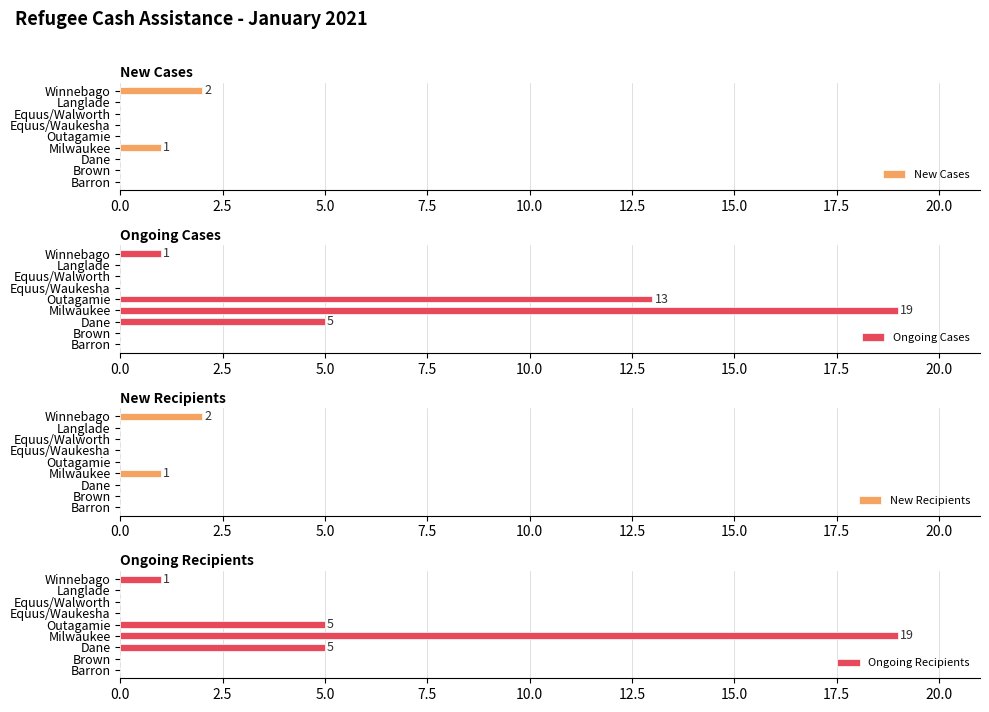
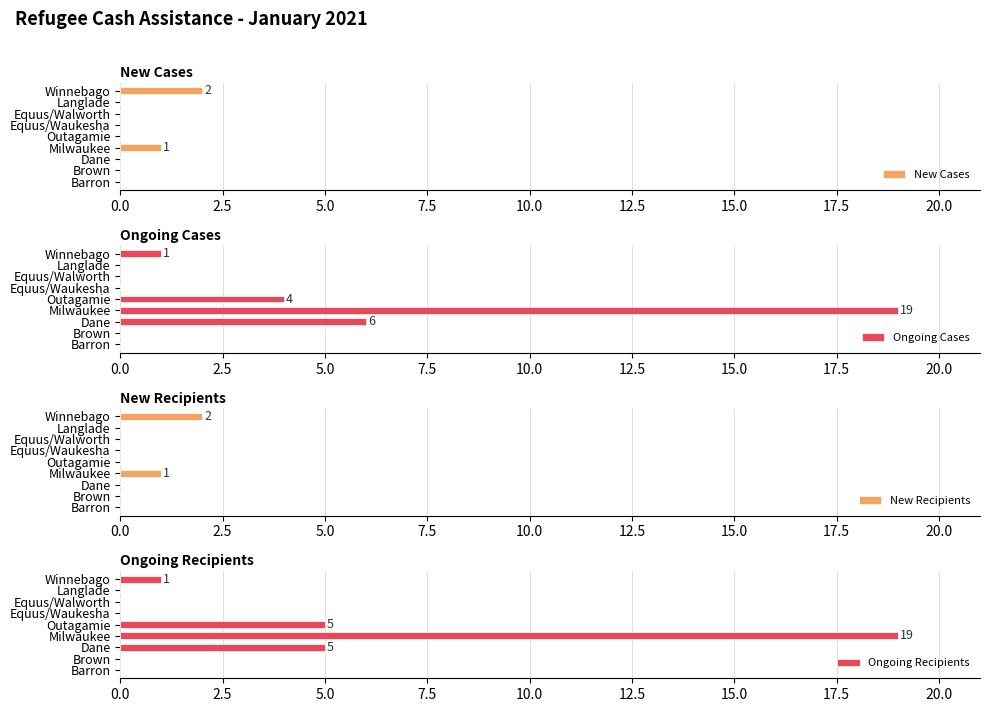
Ongoing Cases, Outagamie: 13 -> 4
Ongoing Cases, Dane: 5 -> 6
